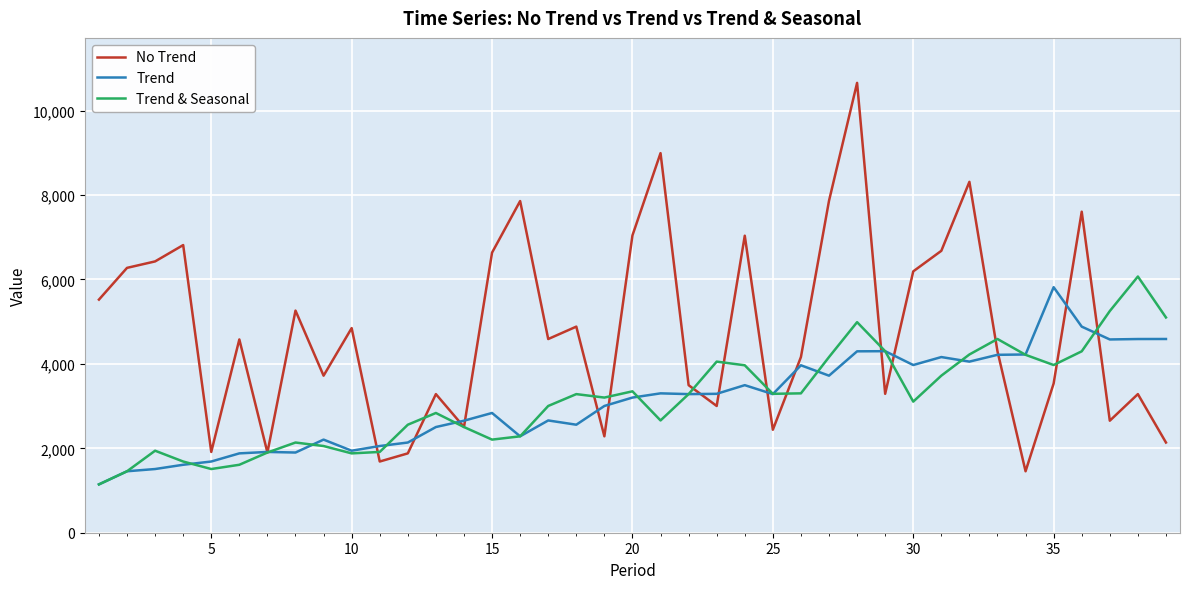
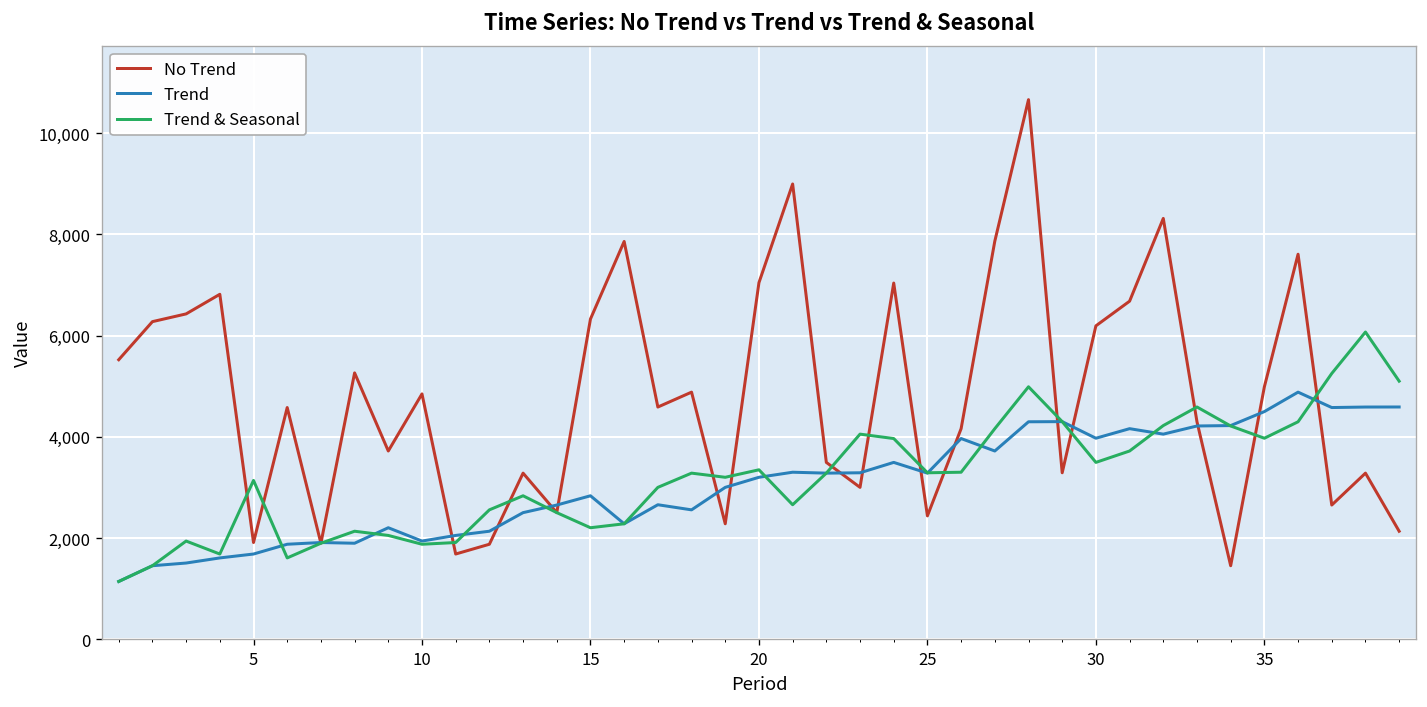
Trend & Seasonal, 5: 1,500 -> 3,100
No Trend, 15: 6,600 -> 6,300
Trend & Seasonal, 30: 3,100 -> 3,500
No Trend, 35: 3,500 -> 5,000
Trend, 35: 5,800 -> 4,500
